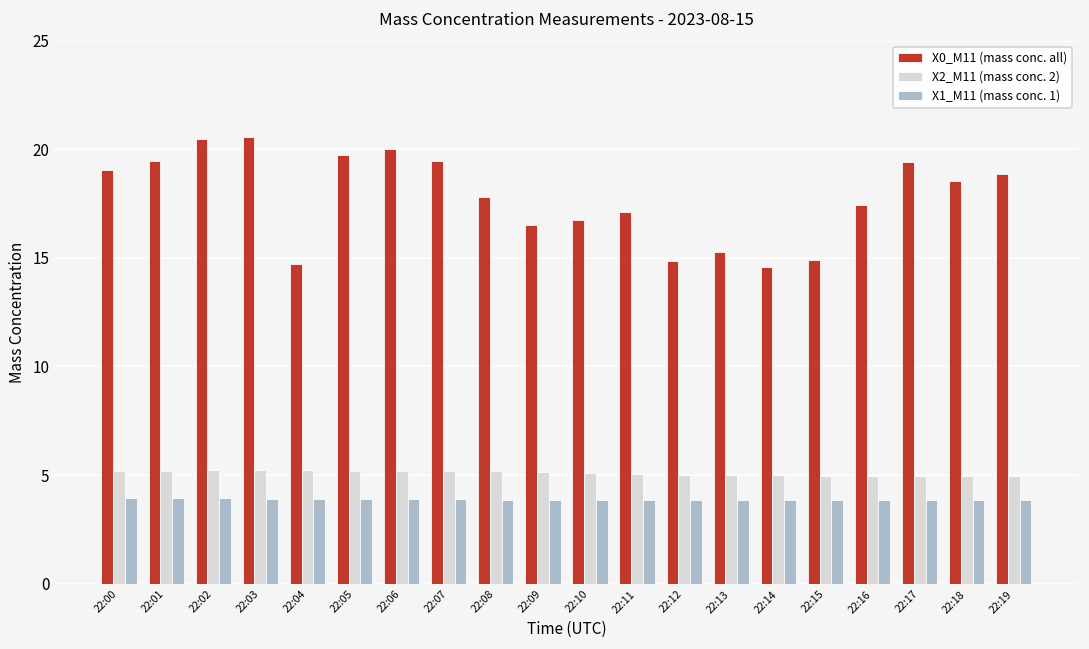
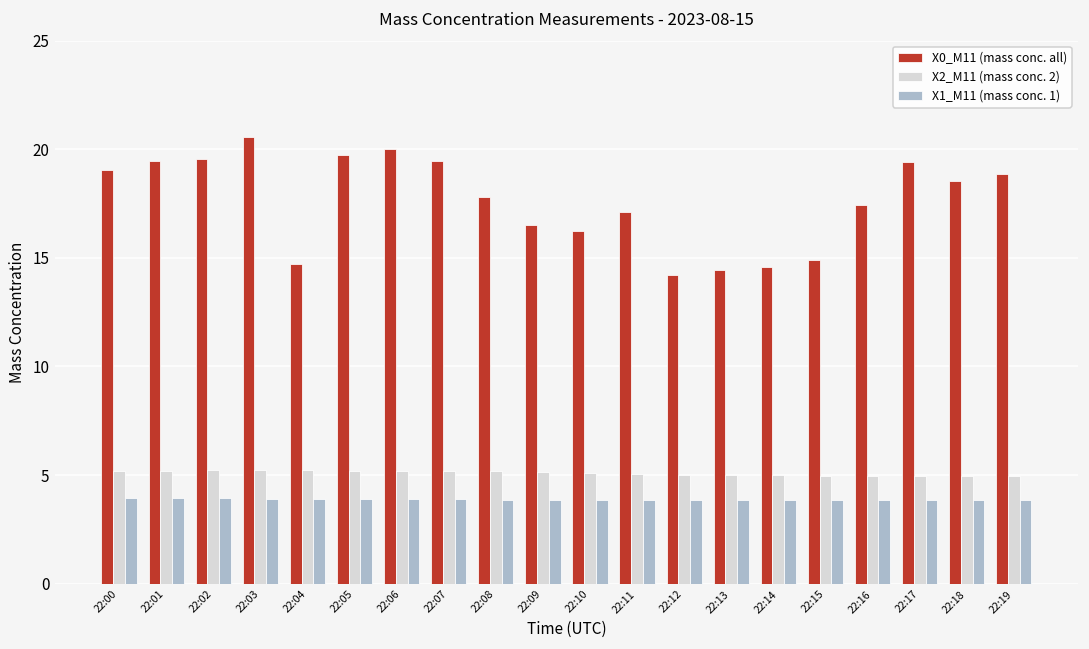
X0_M11 (mass conc. all), 22:02: 20.5 -> 19.5
X0_M11 (mass conc. all), 22:10: 16.7 -> 16.2
X0_M11 (mass conc. all), 22:12: 14.9 -> 14.2
X0_M11 (mass conc. all), 22:13: 15.3 -> 14.4
